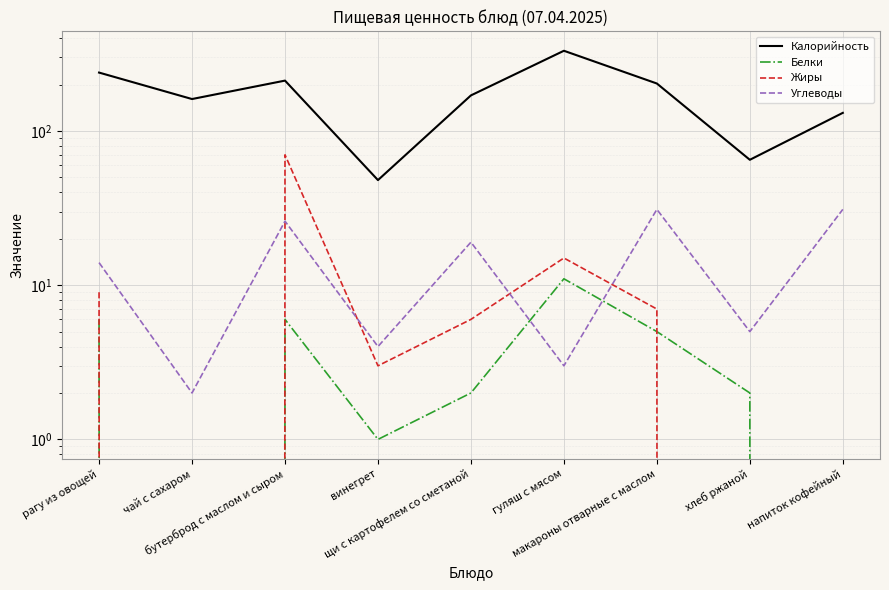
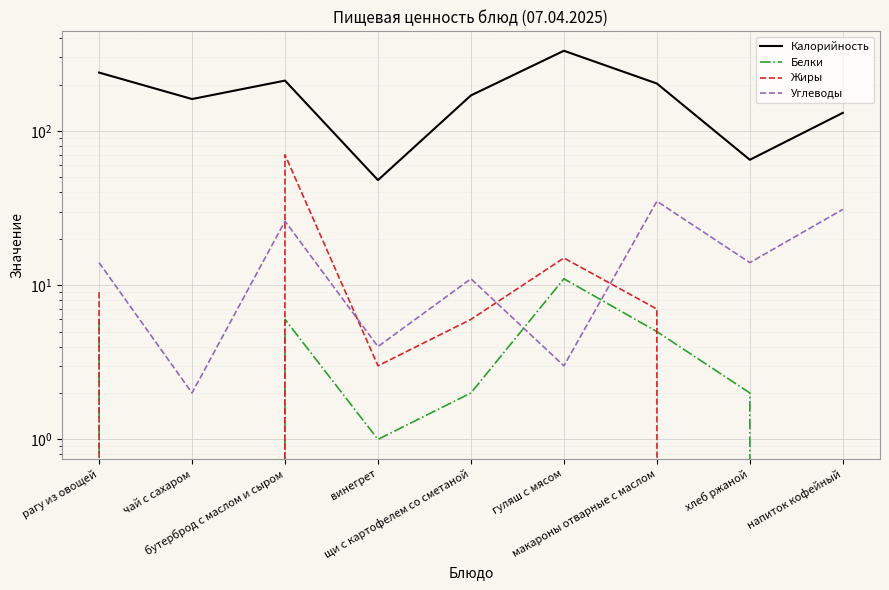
Углеводы, щи с картофелем со сметаной: 19 -> 11
Углеводы, макароны отварные с маслом: 31 -> 35
Углеводы, хлеб ржаной: 5 -> 14
